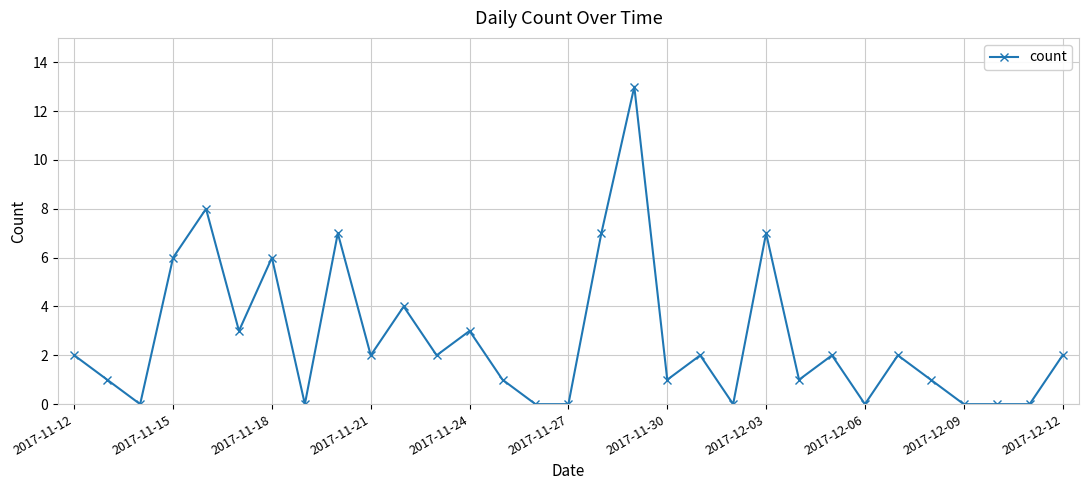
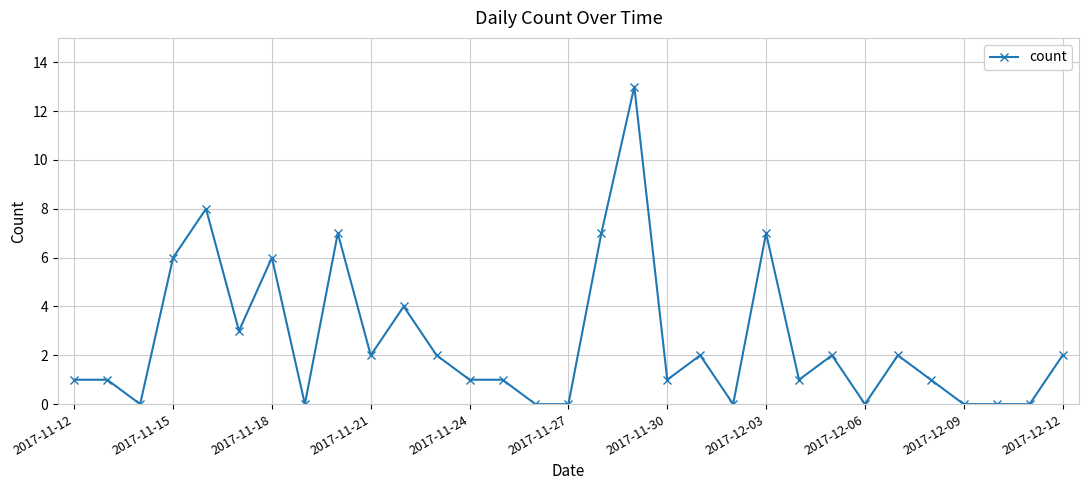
2017-11-12: 2 -> 1
2017-11-24: 3 -> 1
